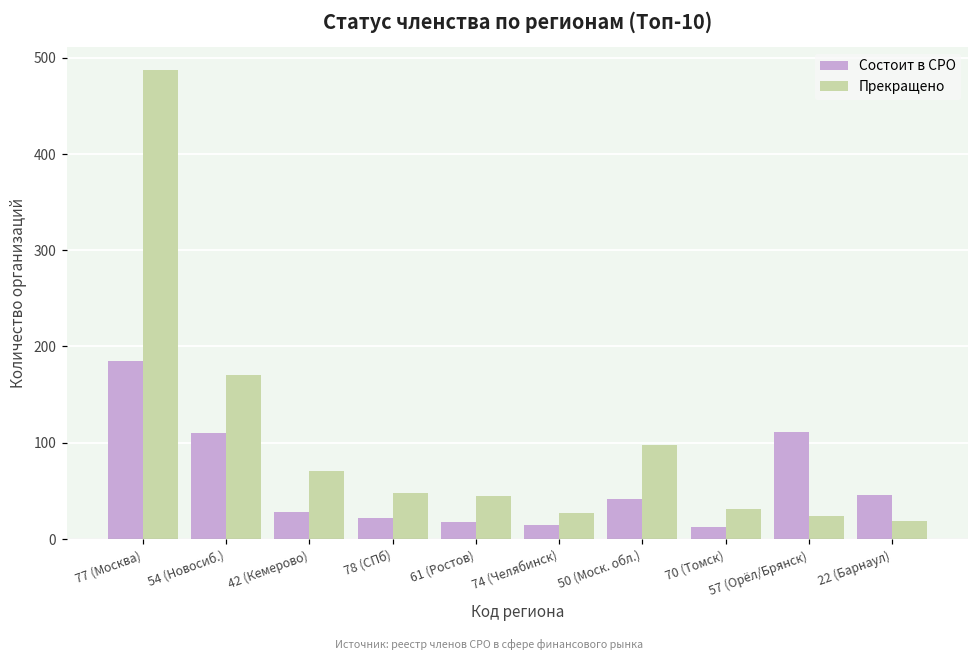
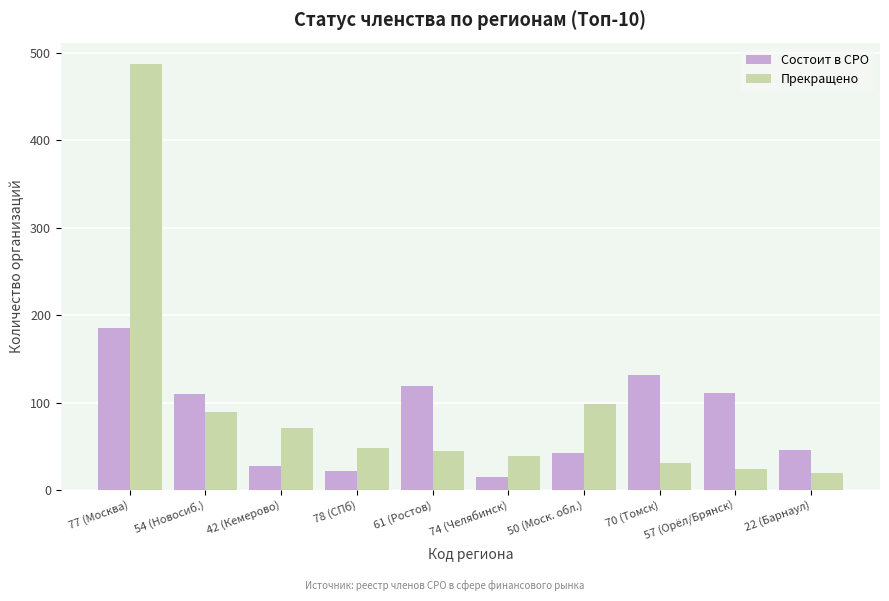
Прекращено, 54 (Новосиб.): 170 -> 90
Состоит в СРО, 61 (Ростов): 20 -> 120
Прекращено, 74 (Челябинск): 30 -> 40
Состоит в СРО, 70 (Томск): 10 -> 130
